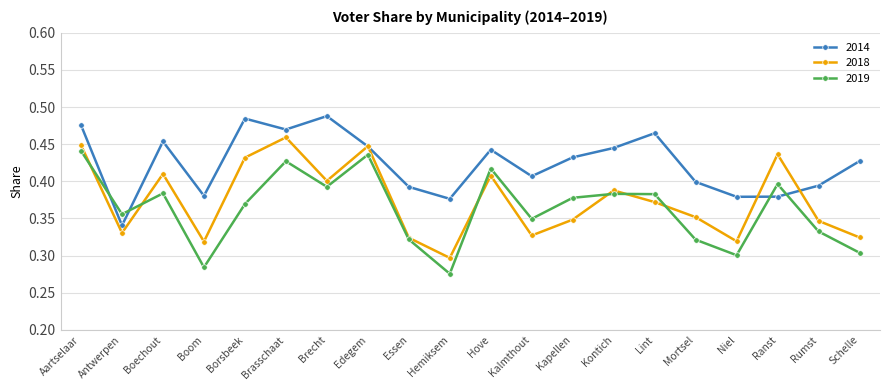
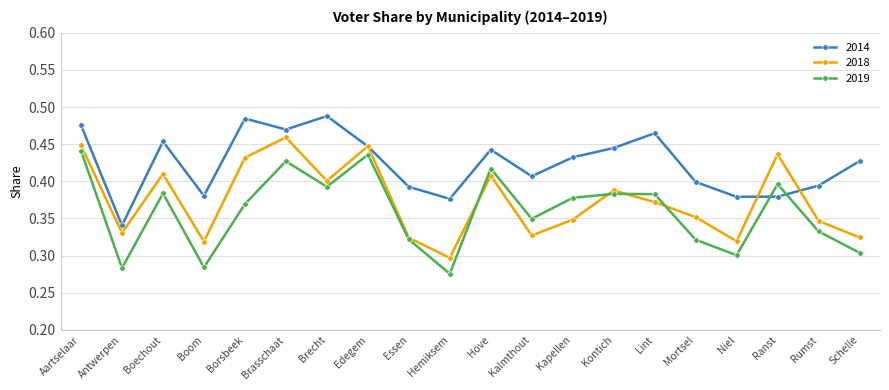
2019, Antwerpen: 0.36 -> 0.28
